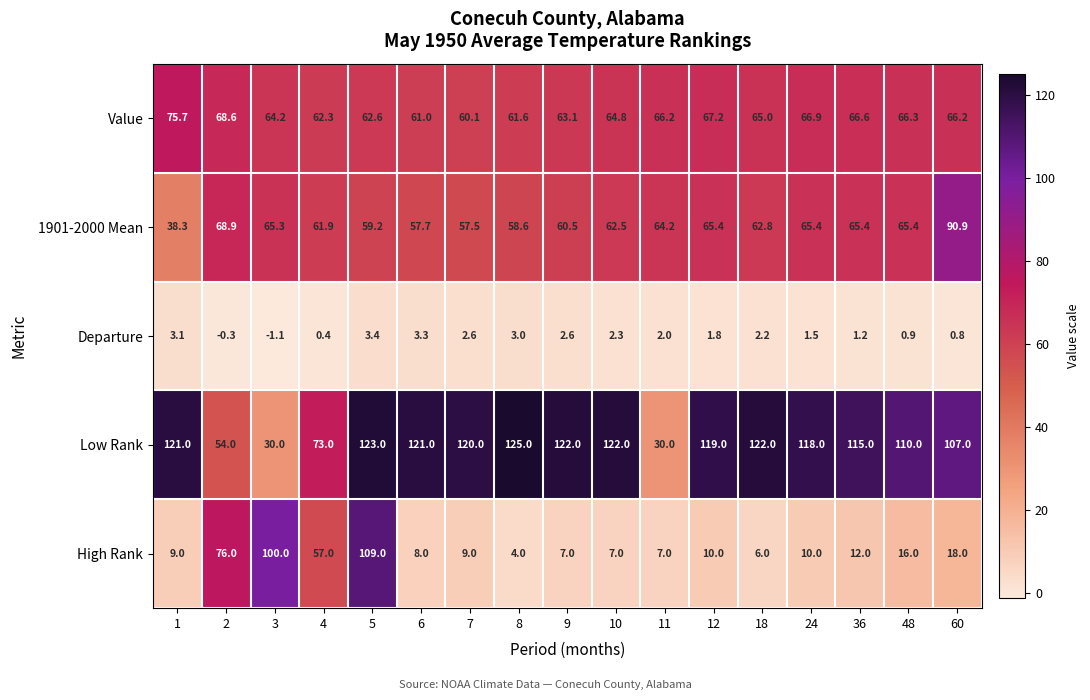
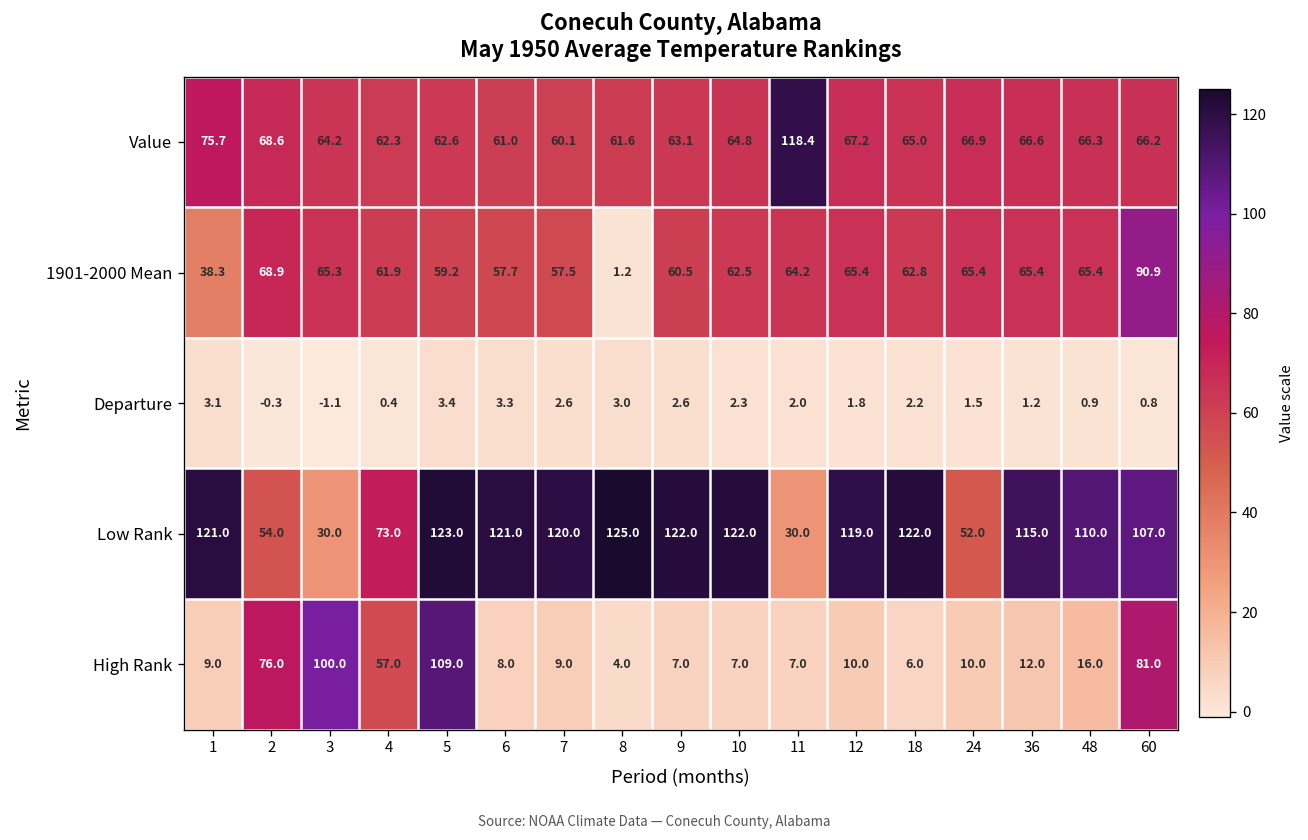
Value, 11: 66.2 -> 118.4
1901-2000 Mean, 8: 58.6 -> 1.2
Low Rank, 24: 118.0 -> 52.0
High Rank, 60: 18.0 -> 81.0
